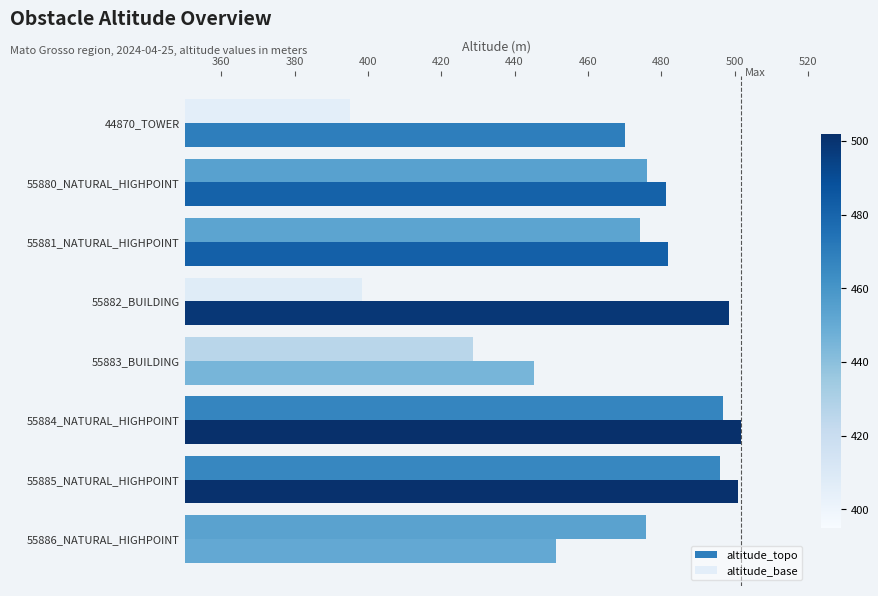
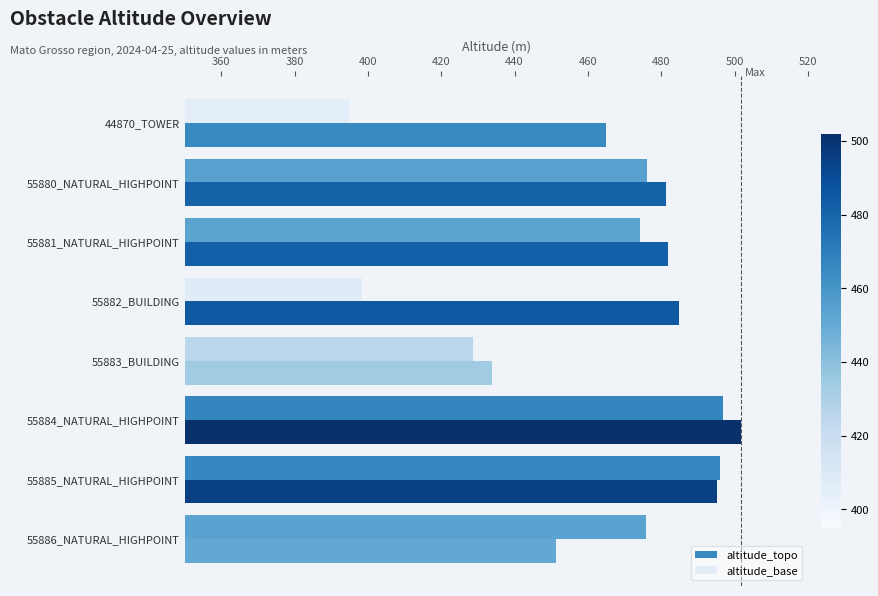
altitude_topo, 44870_TOWER: 470 -> 465
altitude_topo, 55882_BUILDING: 499 -> 485
altitude_topo, 55883_BUILDING: 445 -> 434
altitude_topo, 55885_NATURAL_HIGHPOINT: 501 -> 495
